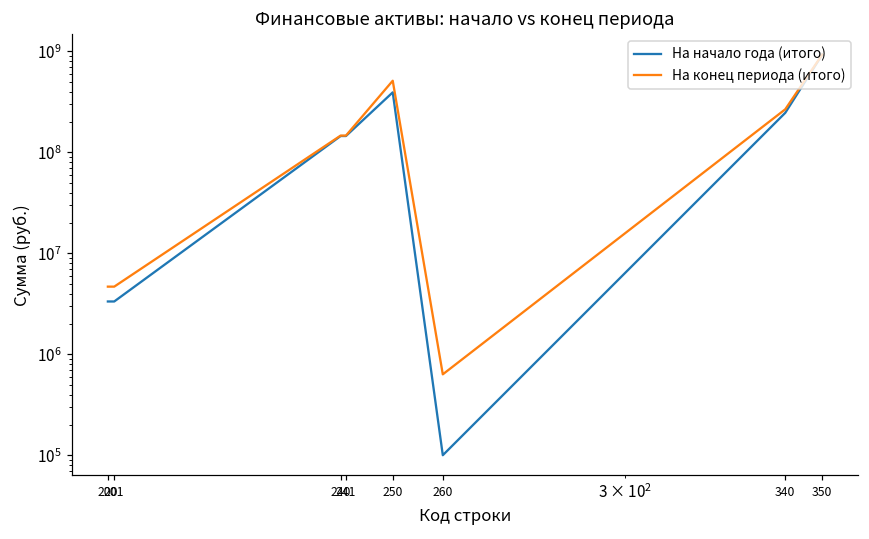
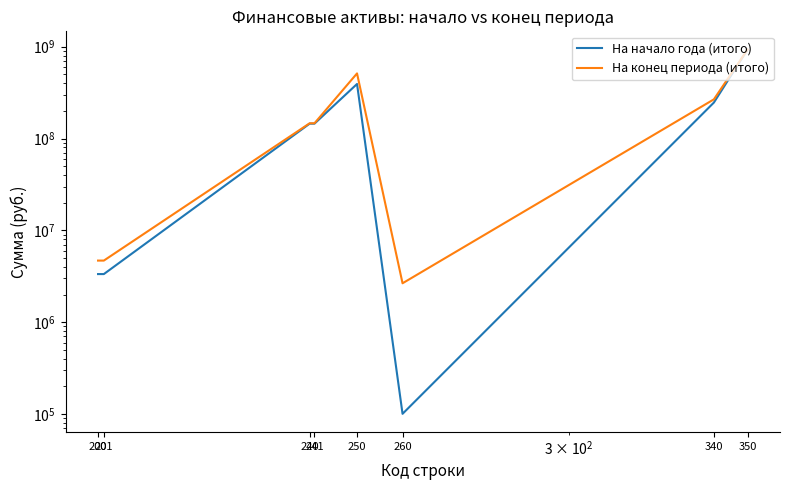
На конец периода (итого), 260: 600000 -> 2700000
